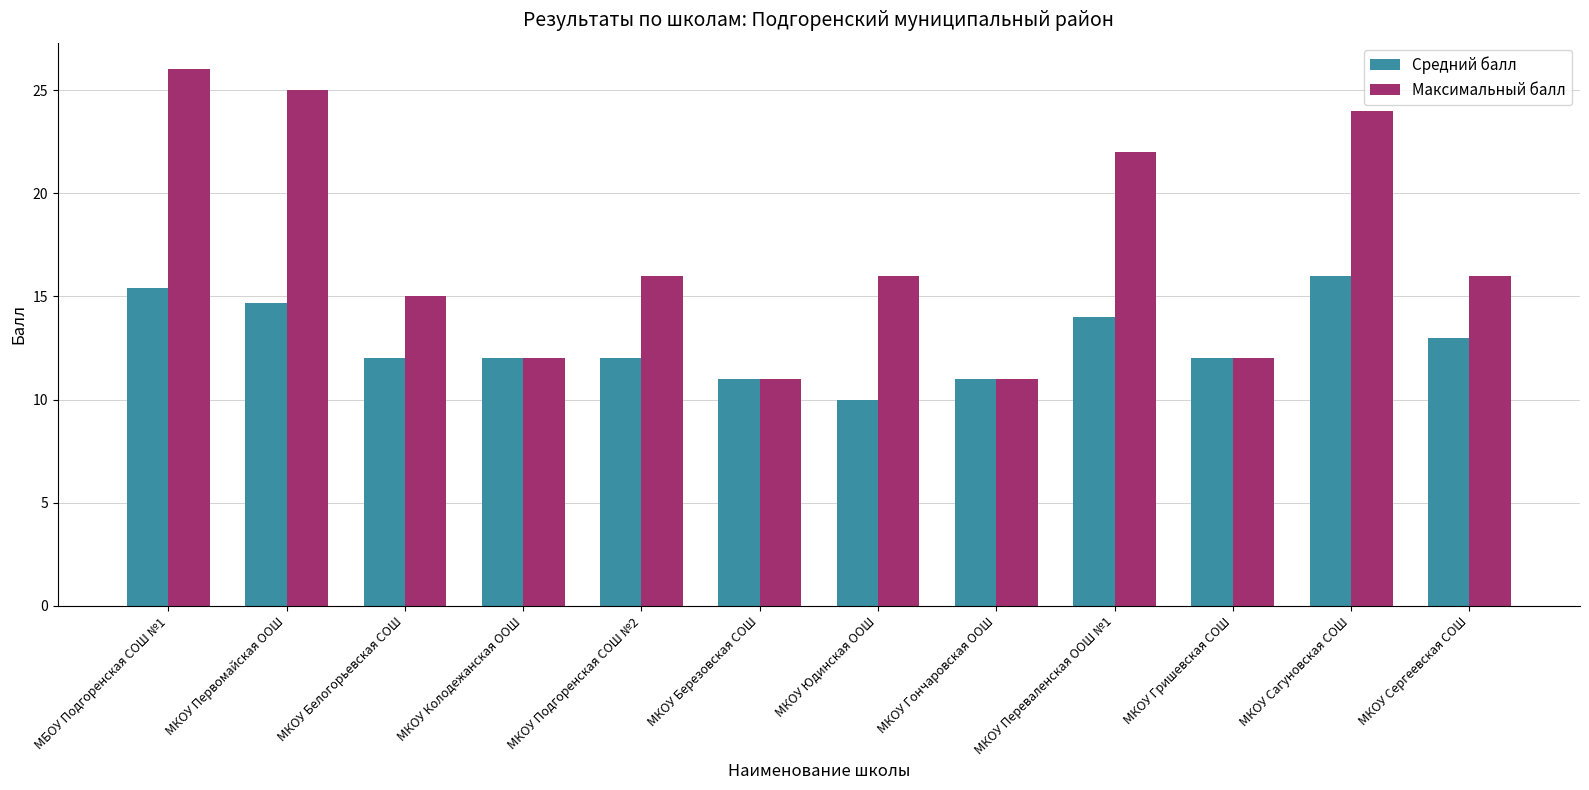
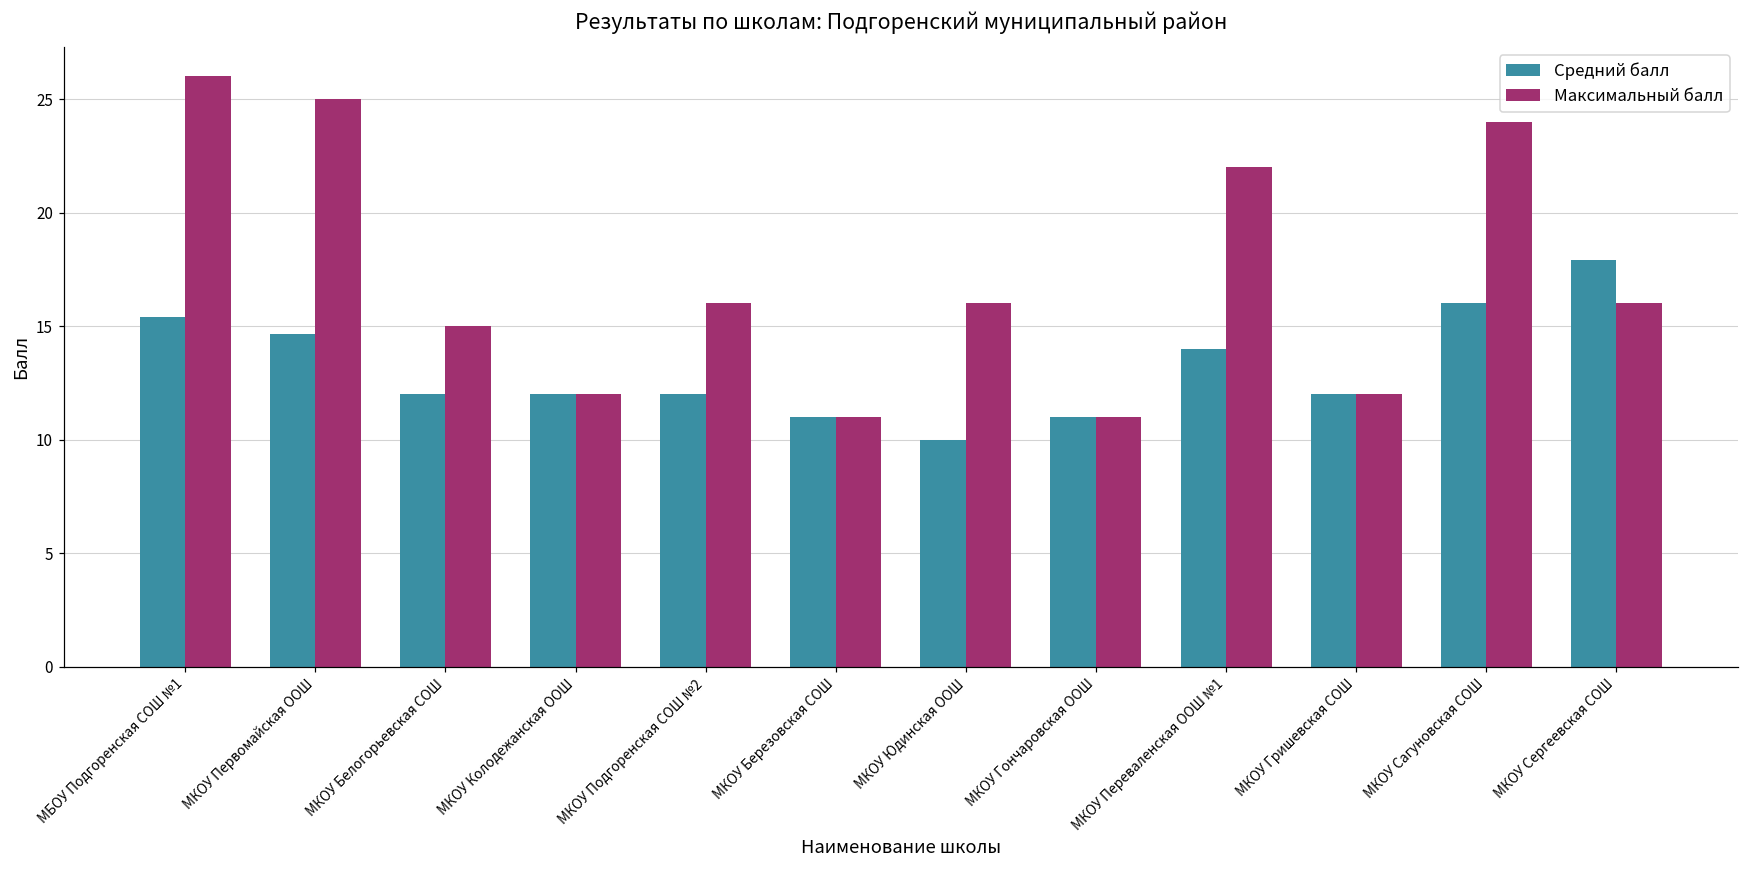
Средний балл, МКОУ Сергеевская СОШ: 13.0 -> 17.9
